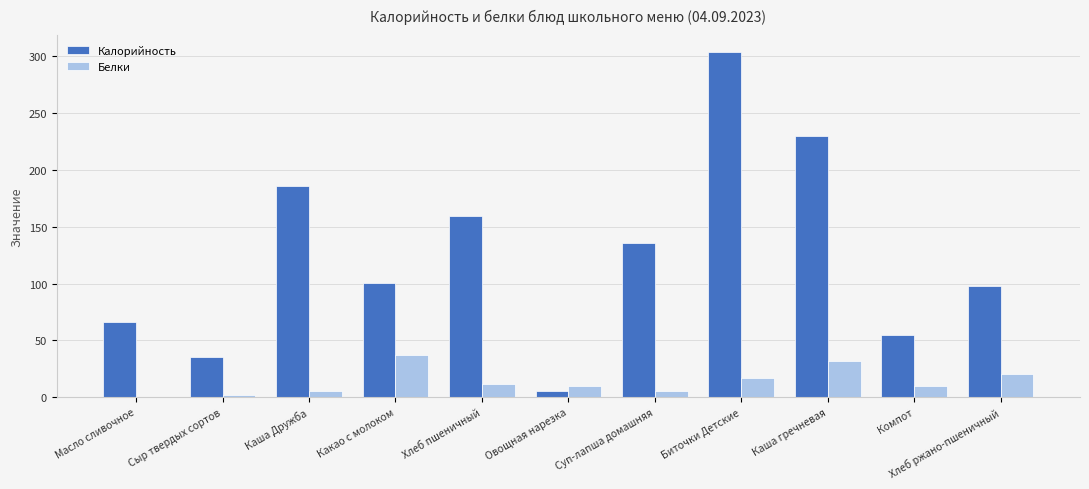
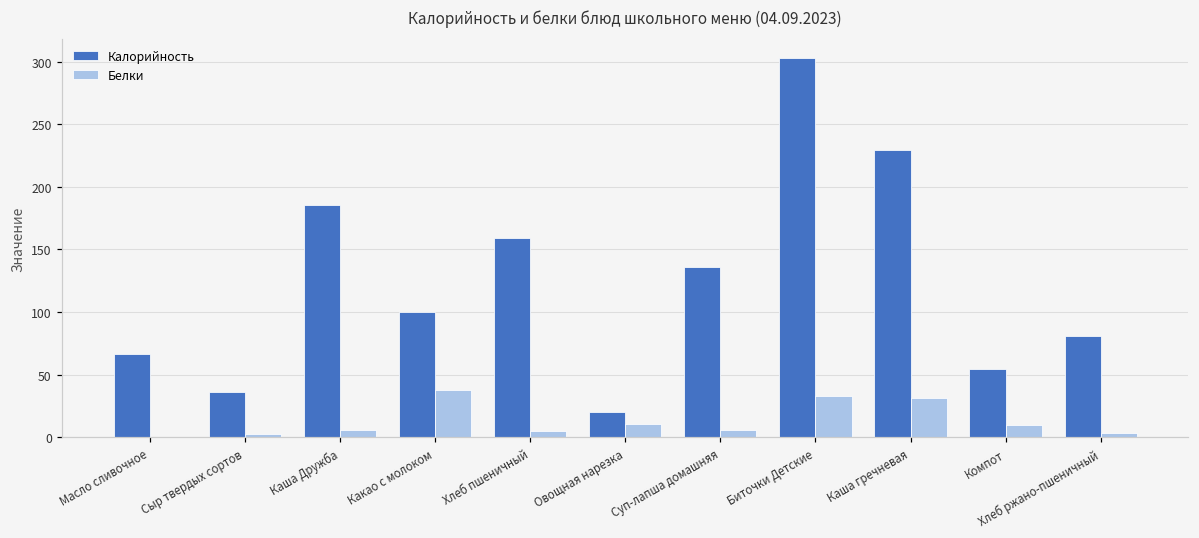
Белки, Хлеб пшеничный: 12 -> 5
Калорийность, Овощная нарезка: 6 -> 20
Белки, Биточки Детские: 17 -> 33
Калорийность, Хлеб ржано-пшеничный: 98 -> 81
Белки, Хлеб ржано-пшеничный: 21 -> 3
